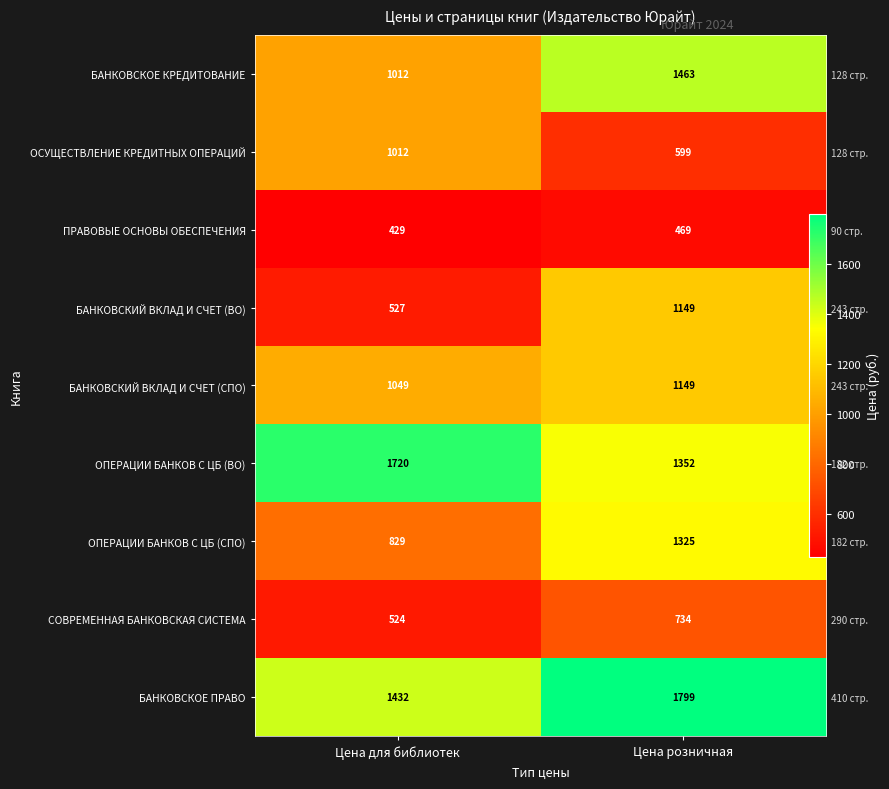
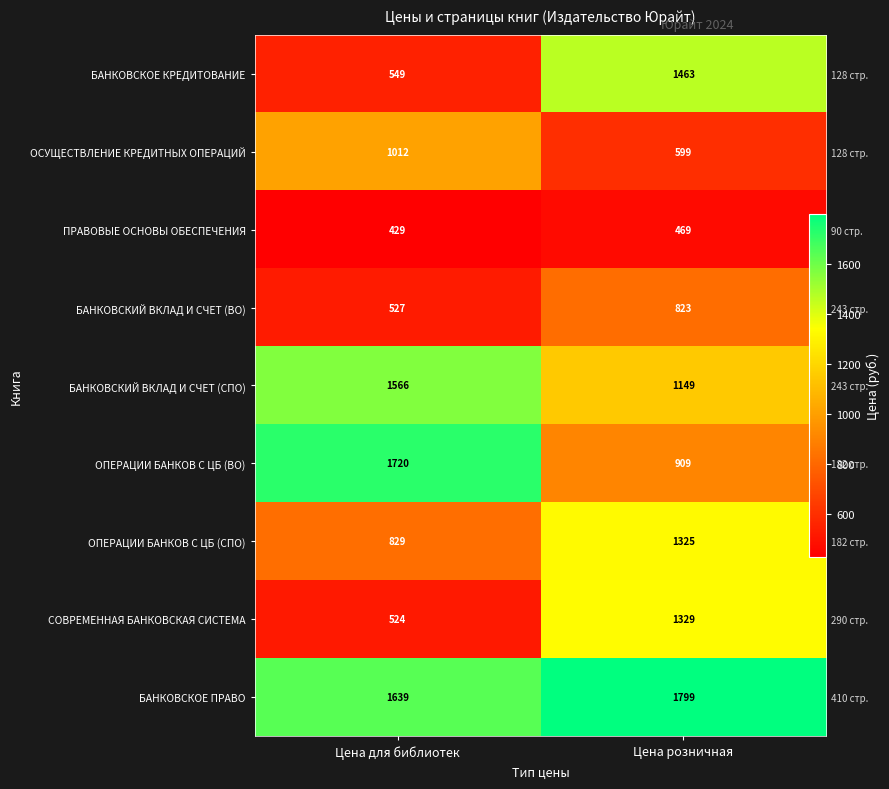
БАНКОВСКОЕ КРЕДИТОВАНИЕ, Цена для библиотек: 1012 -> 549
БАНКОВСКИЙ ВКЛАД И СЧЕТ (ВО), Цена розничная: 1149 -> 823
БАНКОВСКИЙ ВКЛАД И СЧЕТ (СПО), Цена для библиотек: 1049 -> 1566
ОПЕРАЦИИ БАНКОВ С ЦБ (ВО), Цена розничная: 1352 -> 909
СОВРЕМЕННАЯ БАНКОВСКАЯ СИСТЕМА, Цена розничная: 734 -> 1329
БАНКОВСКОЕ ПРАВО, Цена для библиотек: 1432 -> 1639
